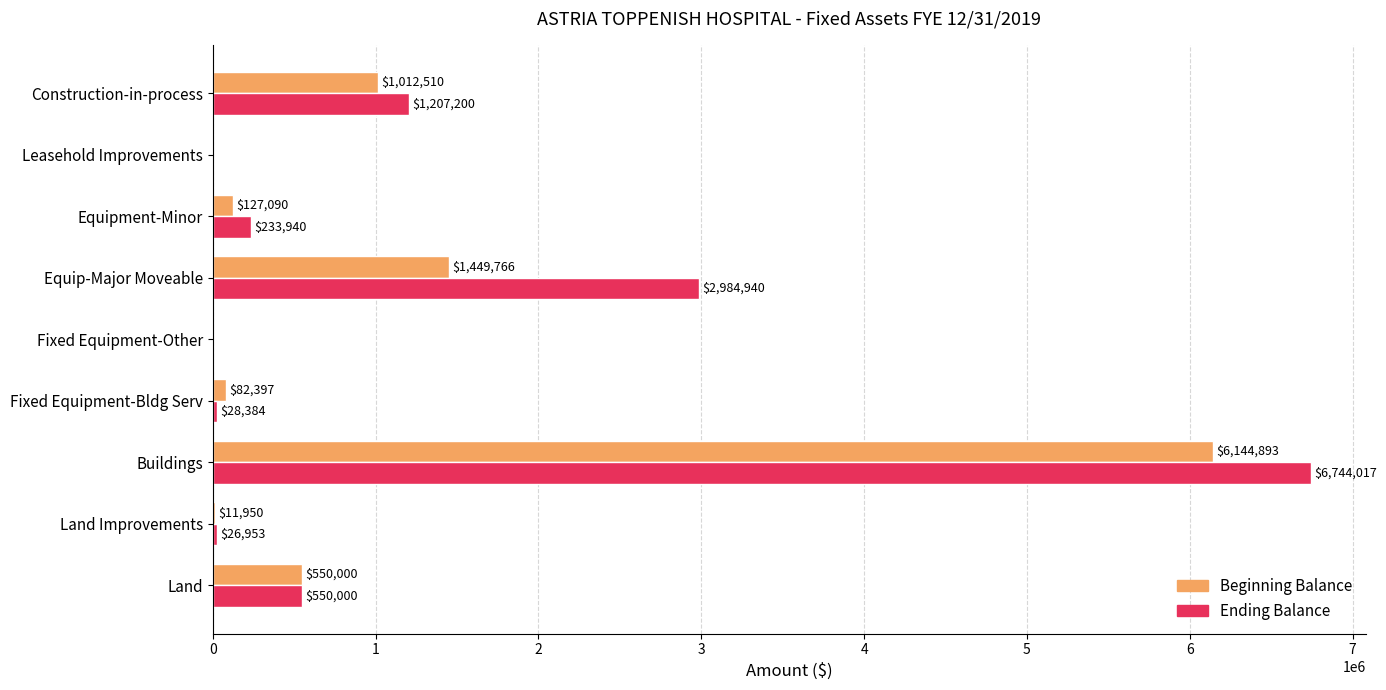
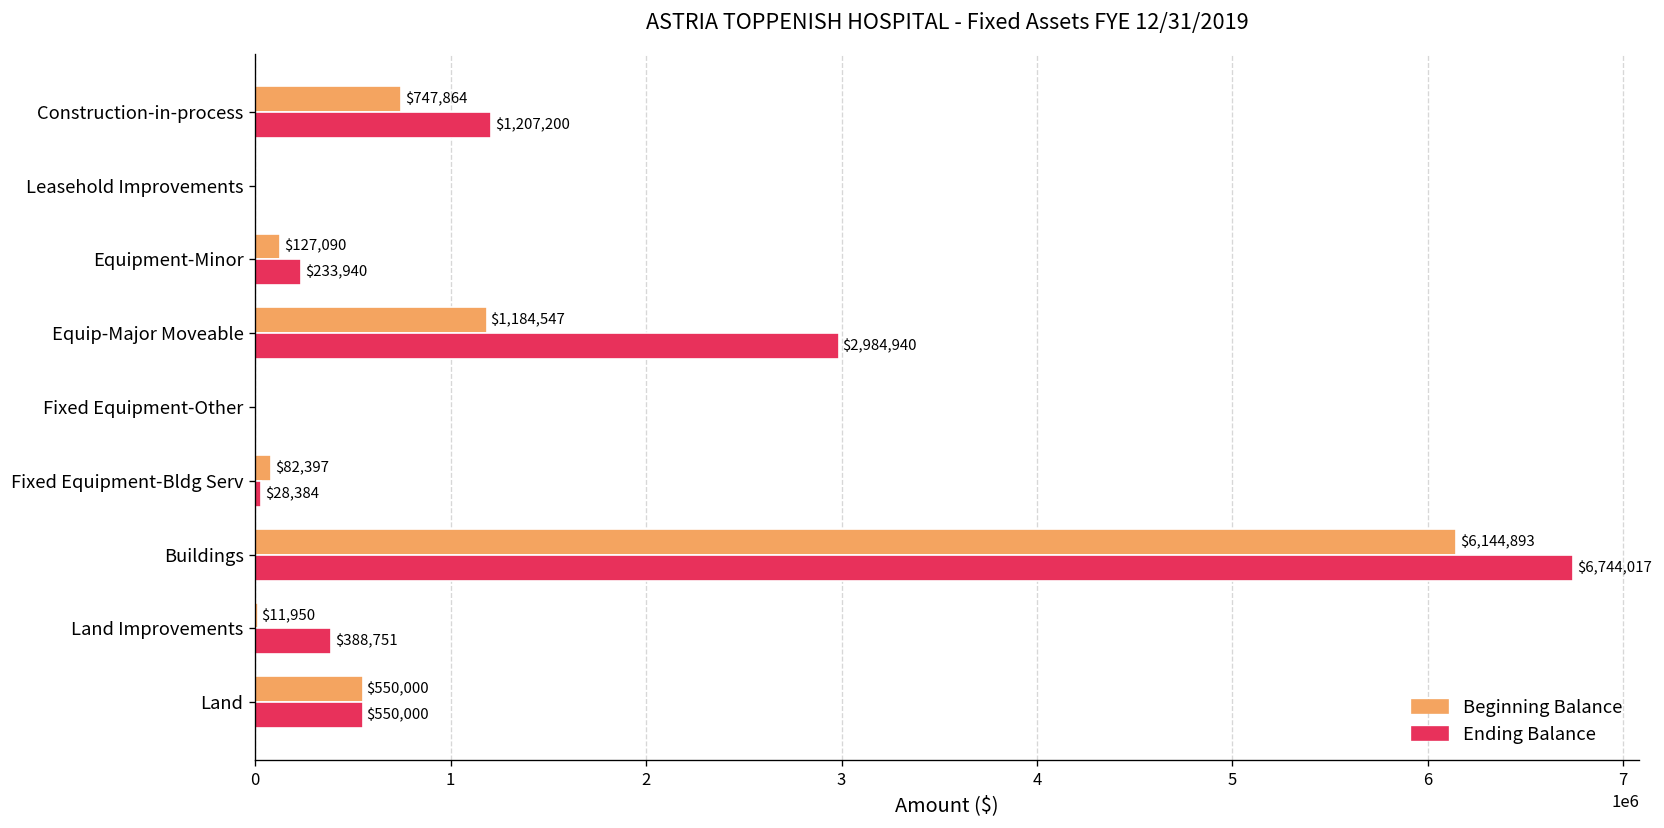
Beginning Balance, Construction-in-process: $1,012,510 -> $747,864
Beginning Balance, Equip-Major Moveable: $1,449,766 -> $1,184,547
Ending Balance, Land Improvements: $26,953 -> $388,751
